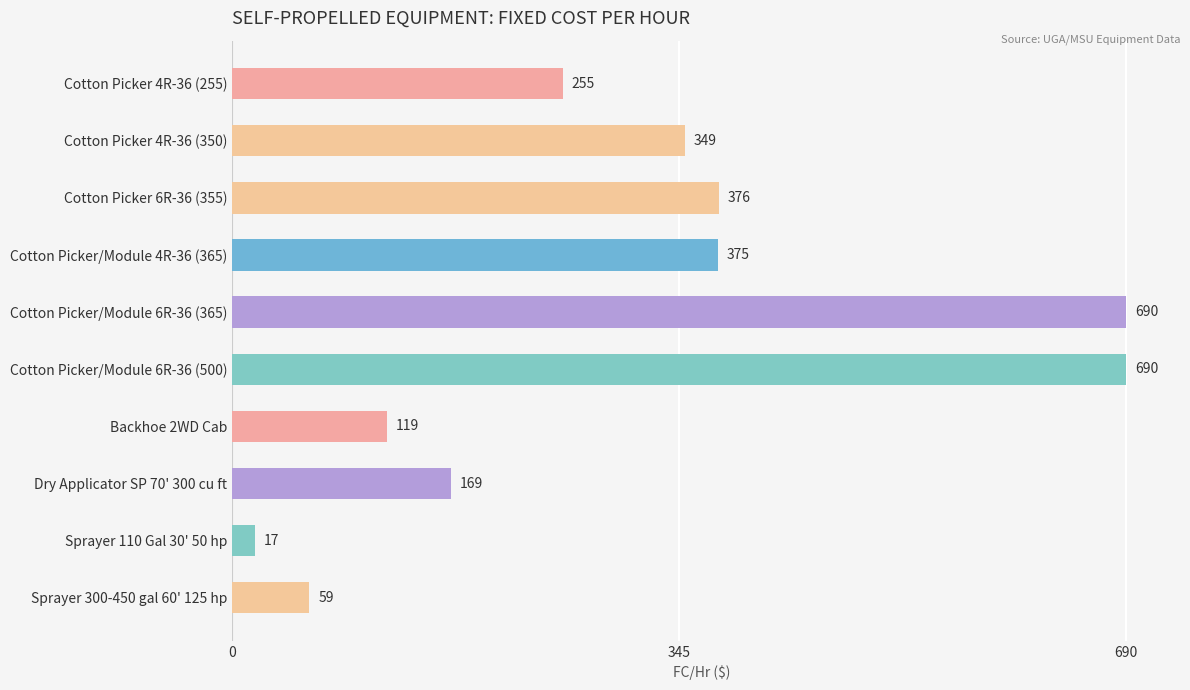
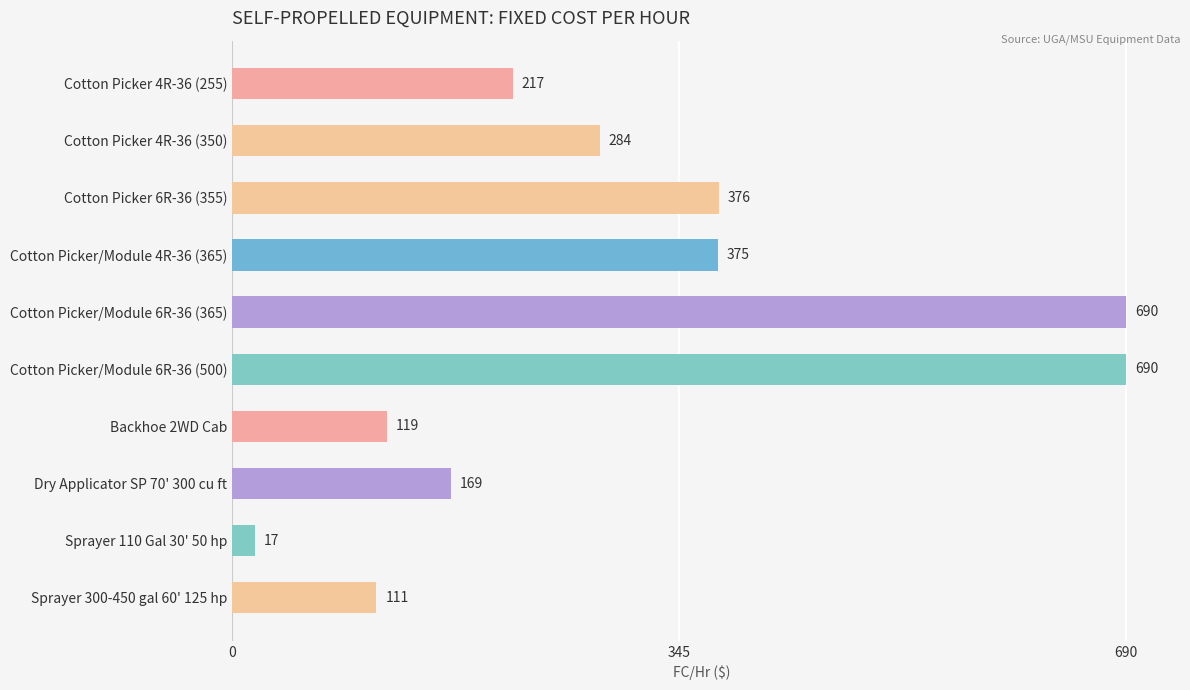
Cotton Picker 4R-36 (255): 255 -> 217
Cotton Picker 4R-36 (350): 349 -> 284
Sprayer 300-450 gal 60' 125 hp: 59 -> 111
